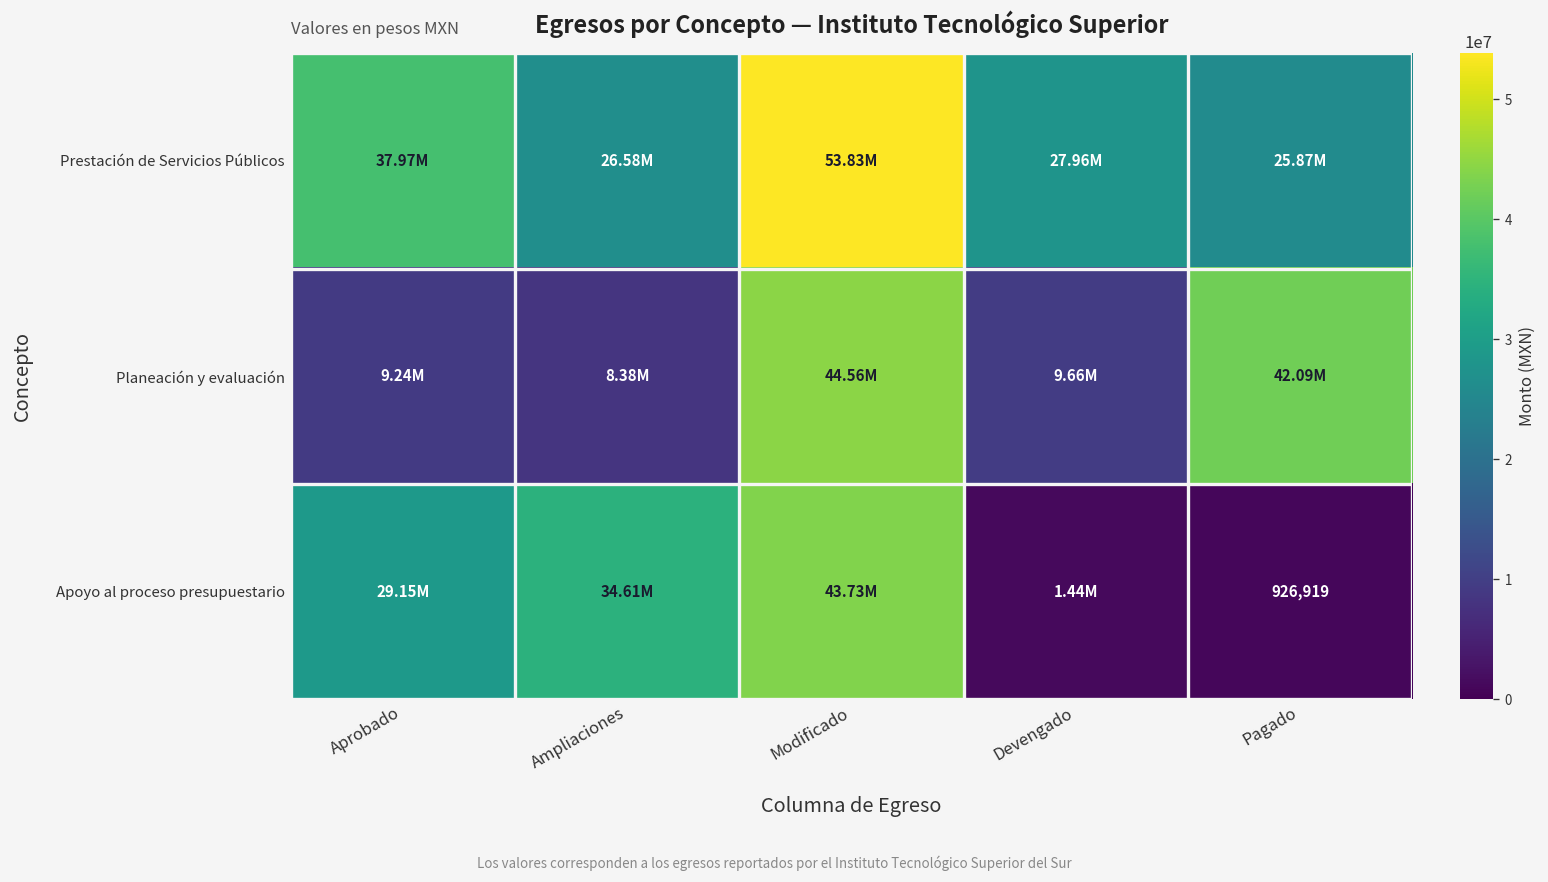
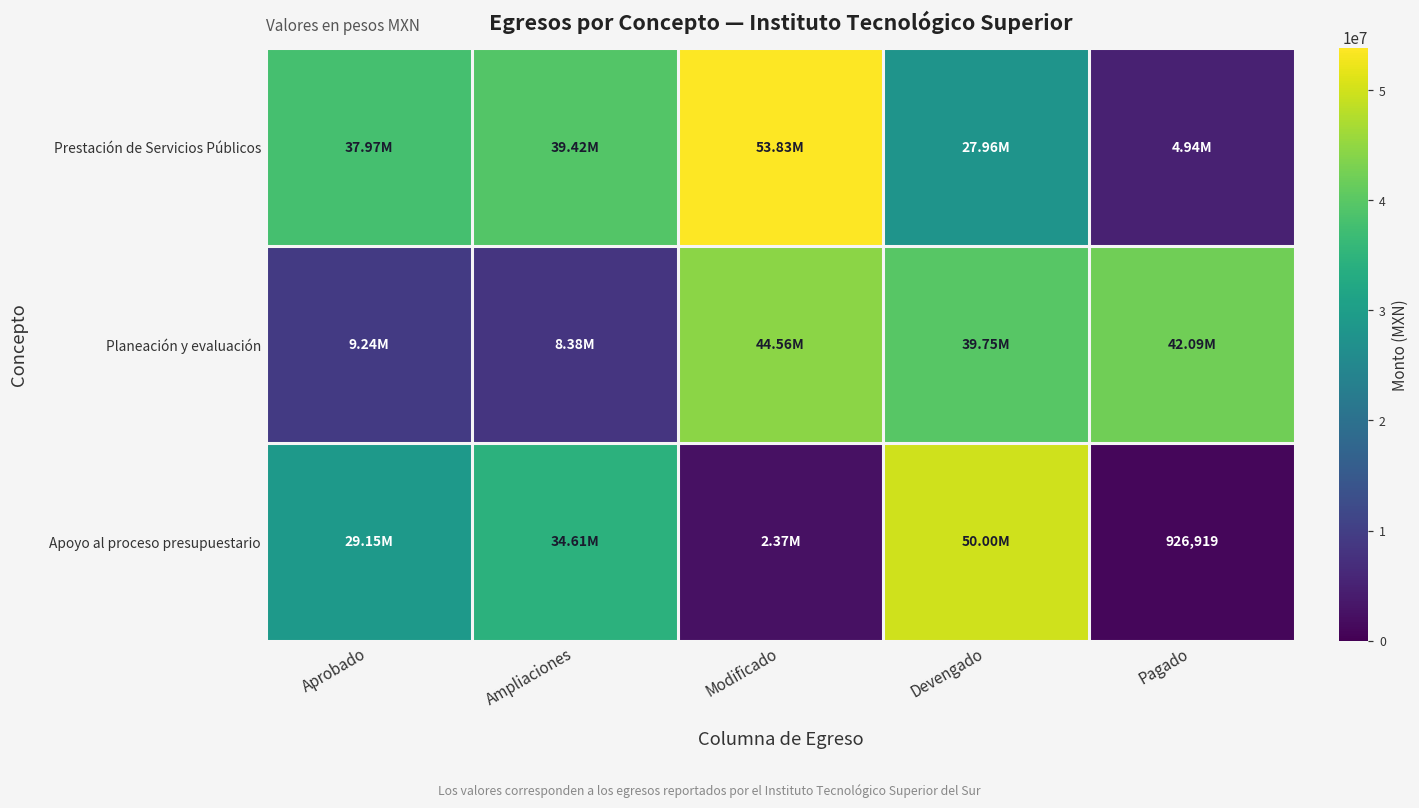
Prestación de Servicios Públicos, Ampliaciones: 26.58M -> 39.42M
Prestación de Servicios Públicos, Pagado: 25.87M -> 4.94M
Planeación y evaluación, Devengado: 9.66M -> 39.75M
Apoyo al proceso presupuestario, Modificado: 43.73M -> 2.37M
Apoyo al proceso presupuestario, Devengado: 1.44M -> 50.00M
